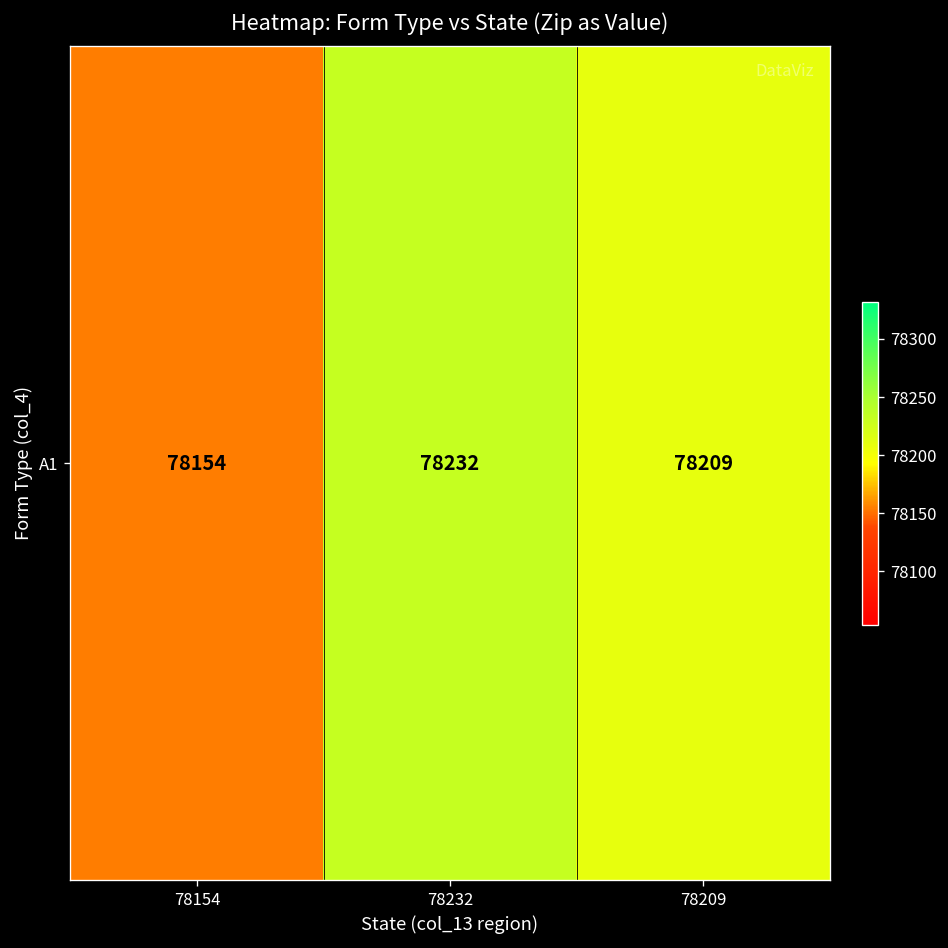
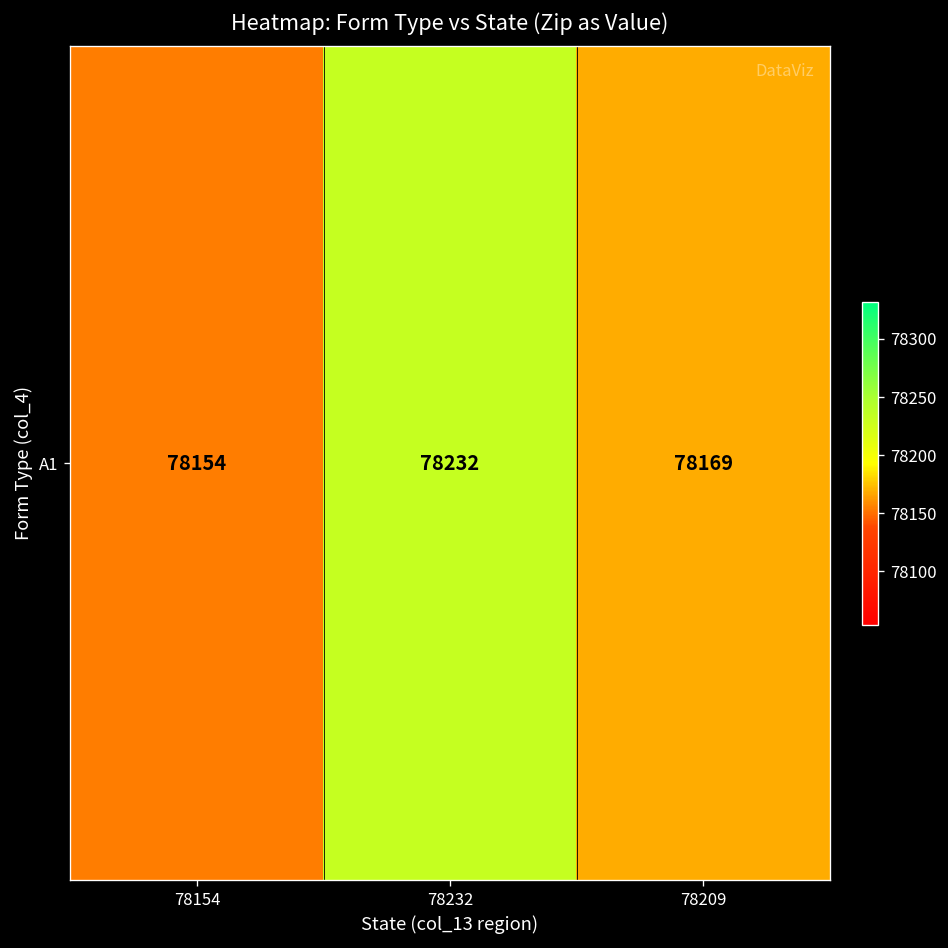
A1, 78209: 78209 -> 78169
